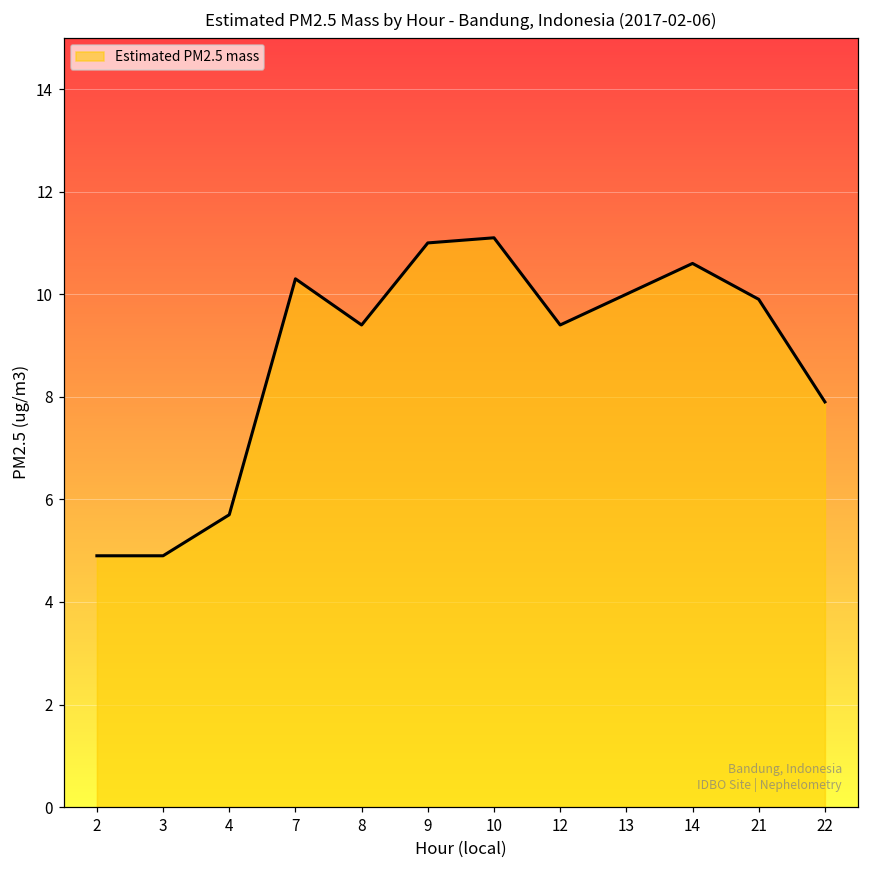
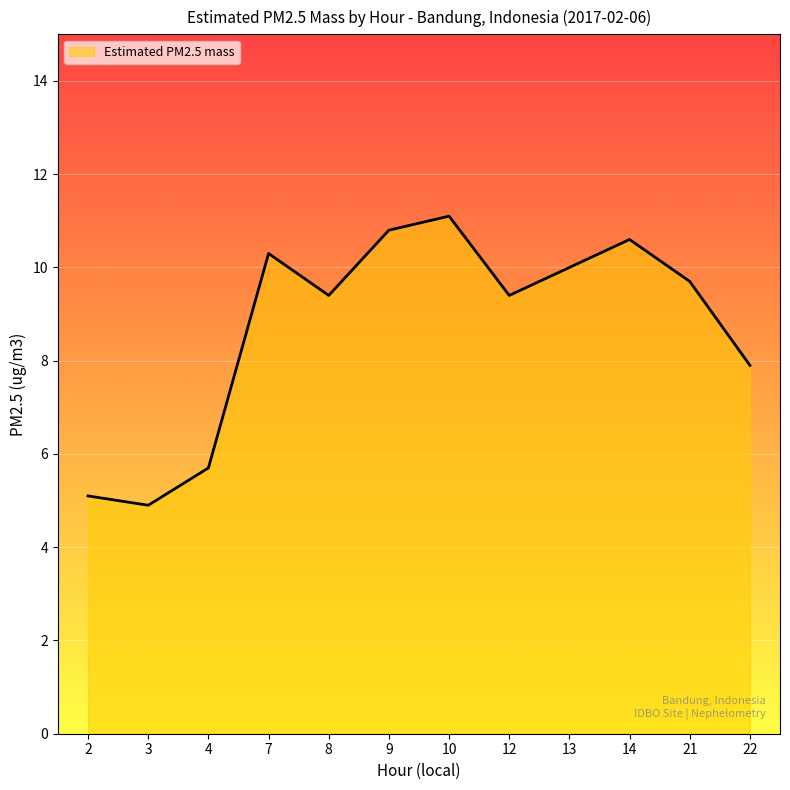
2: 4.9 -> 5.1
9: 11.0 -> 10.8
21: 9.9 -> 9.7
